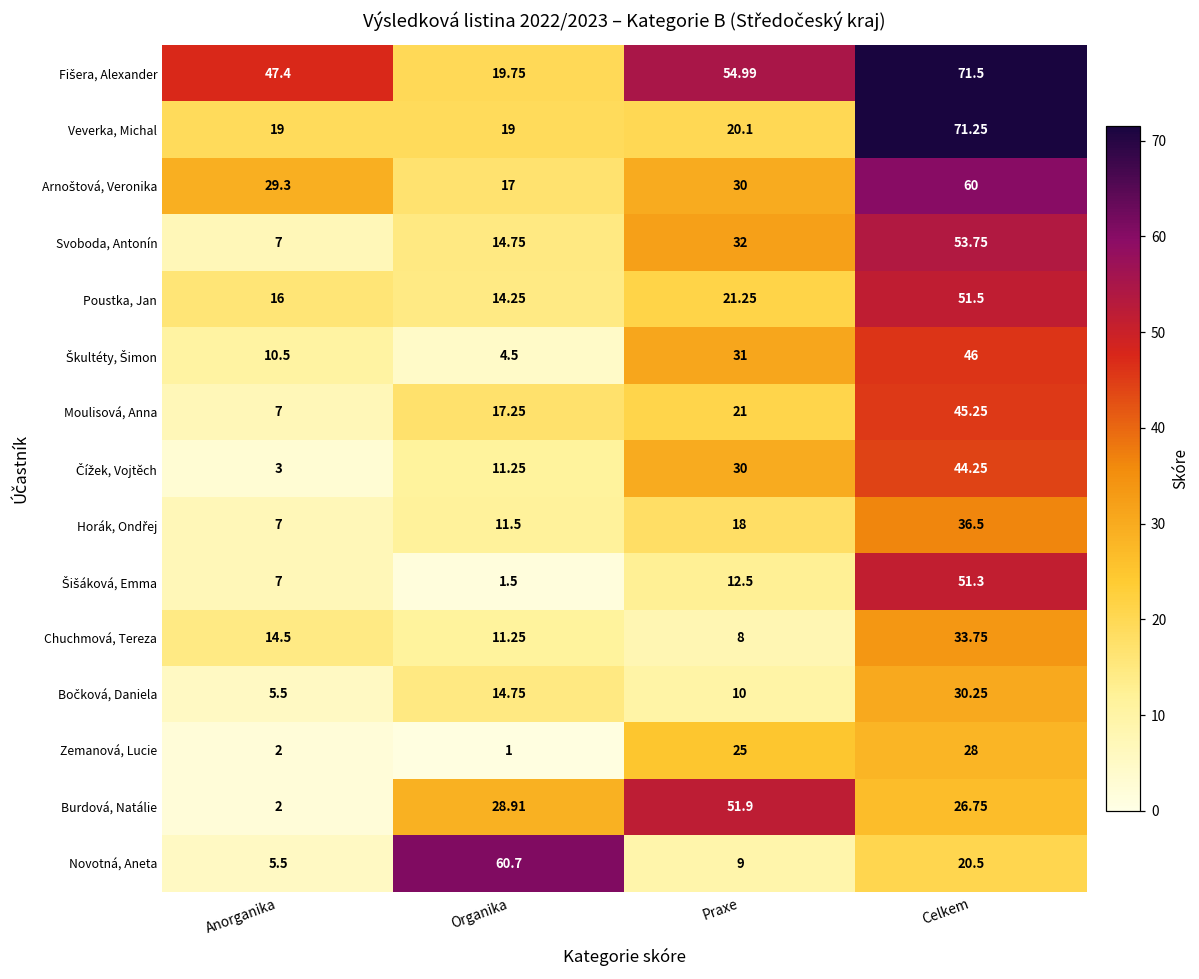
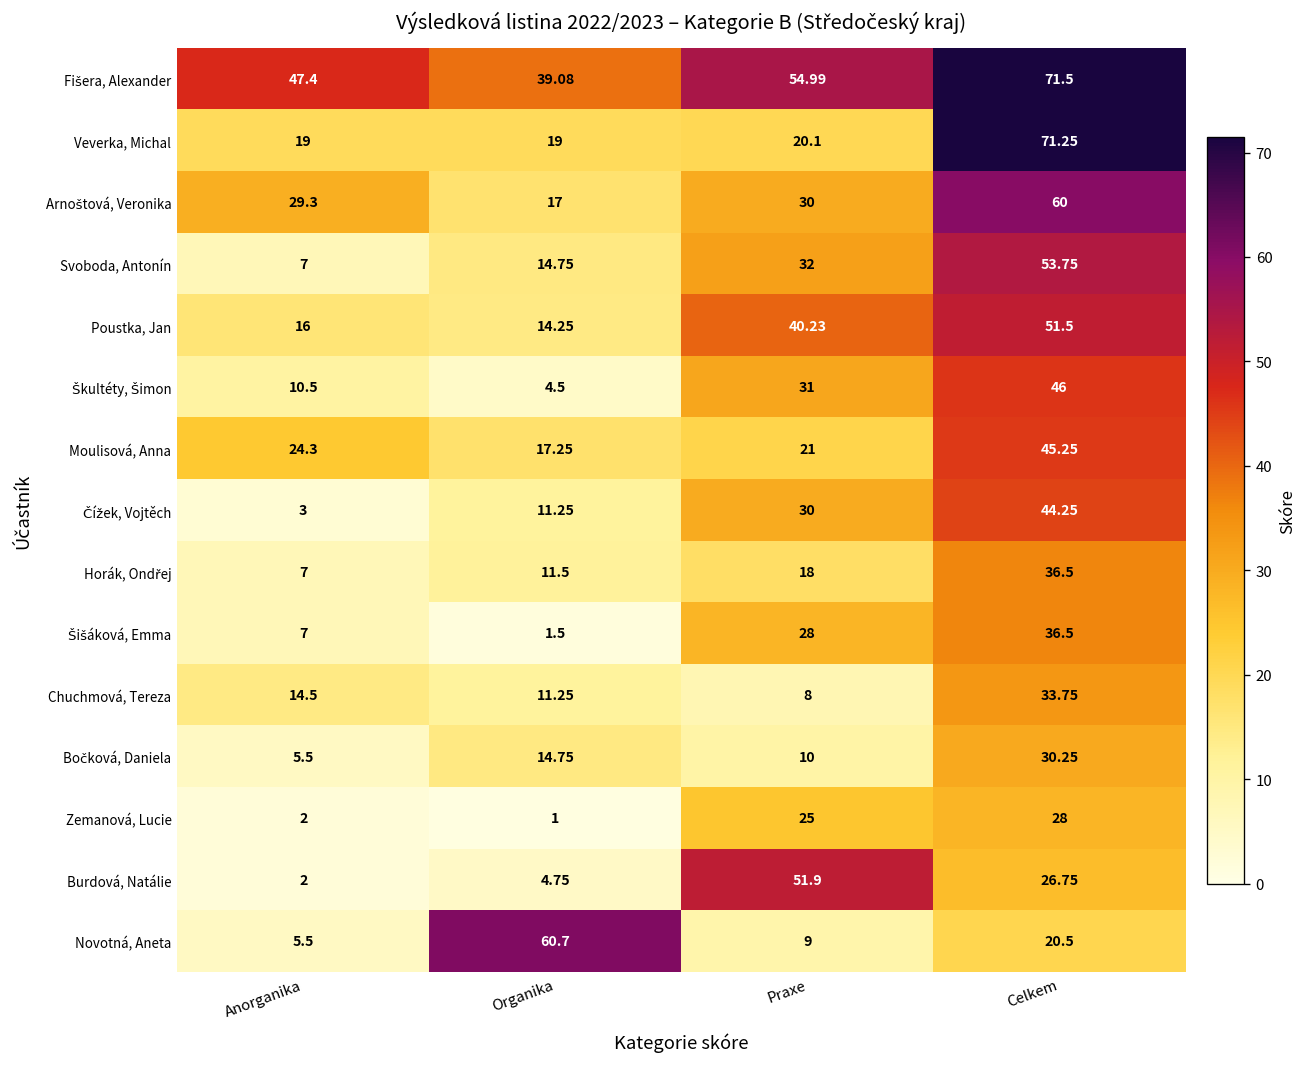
Fišera, Alexander, Organika: 19.75 -> 39.08
Poustka, Jan, Praxe: 21.25 -> 40.23
Moulisová, Anna, Anorganika: 7 -> 24.3
Šišáková, Emma, Praxe: 12.5 -> 28
Šišáková, Emma, Celkem: 51.3 -> 36.5
Burdová, Natálie, Organika: 28.91 -> 4.75
